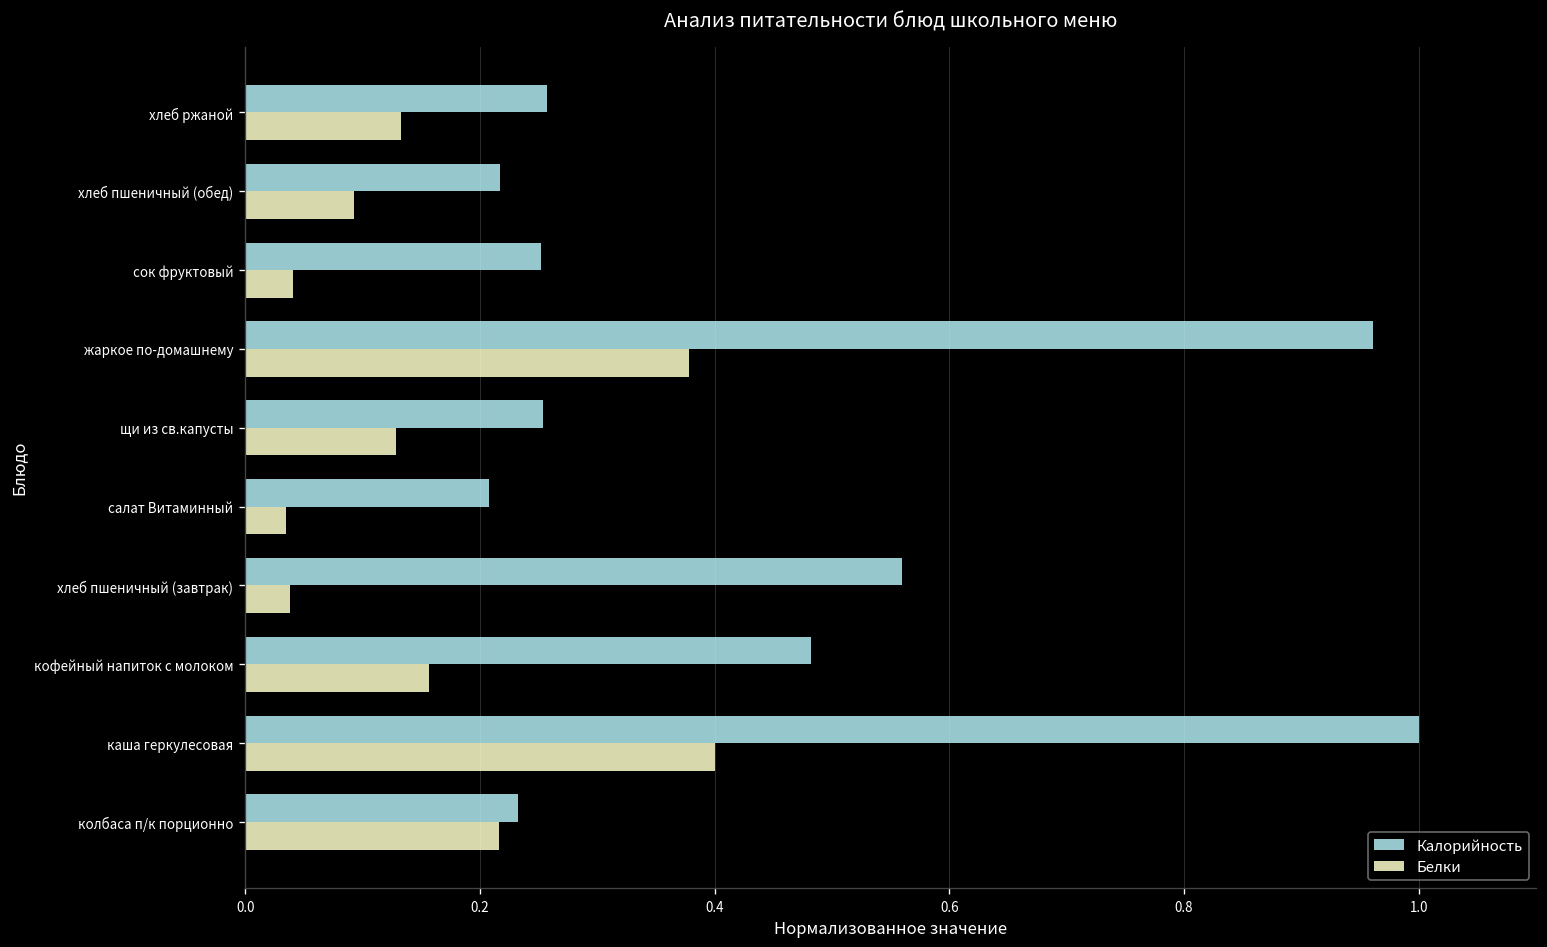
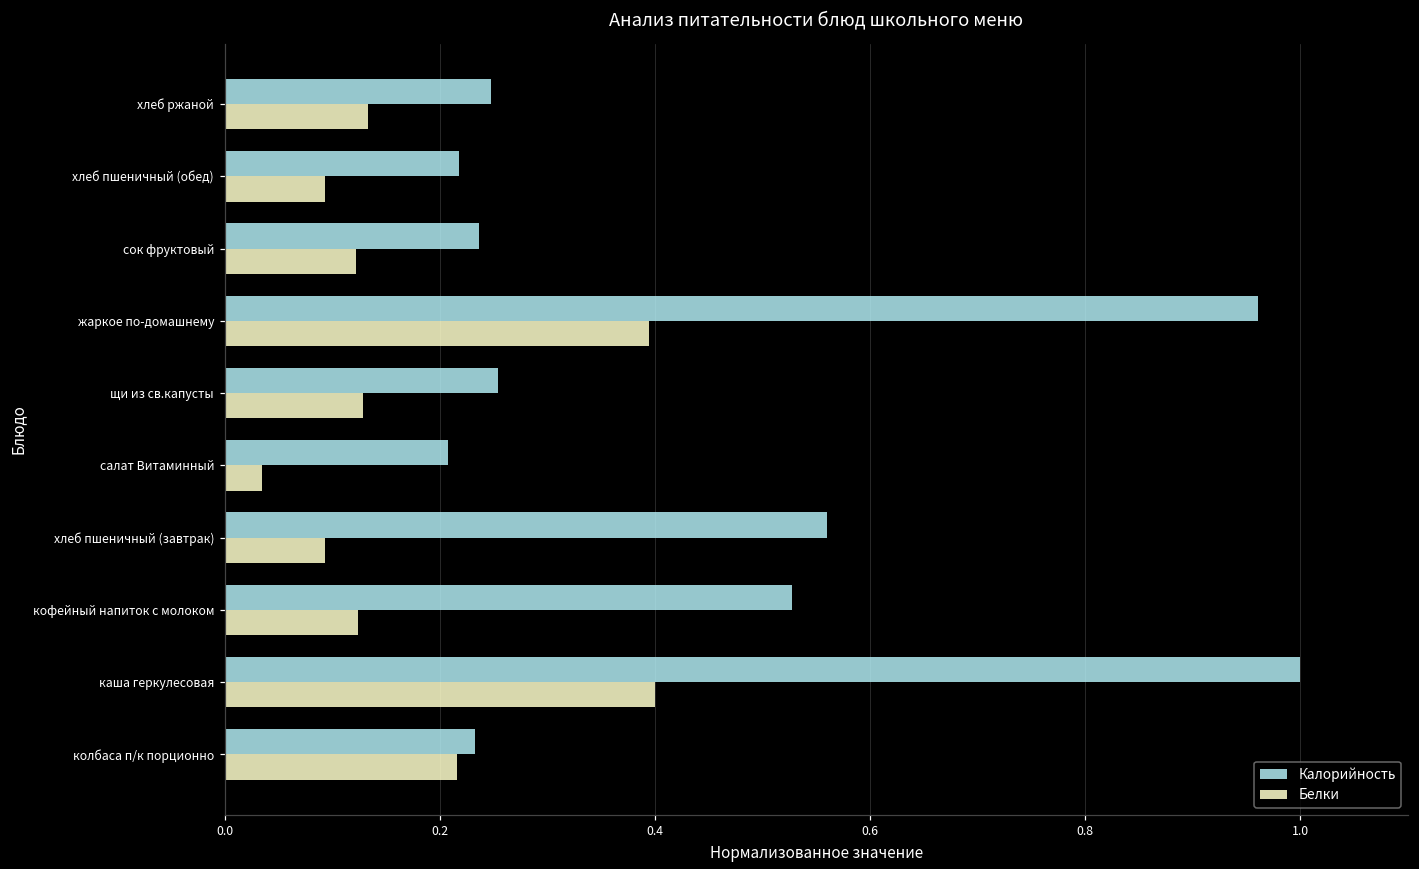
Калорийность, хлеб ржаной: 0.26 -> 0.25
Калорийность, сок фруктовый: 0.25 -> 0.24
Белки, сок фруктовый: 0.04 -> 0.12
Белки, жаркое по-домашнему: 0.38 -> 0.39
Белки, хлеб пшеничный (завтрак): 0.04 -> 0.09
Калорийность, кофейный напиток с молоком: 0.48 -> 0.53
Белки, кофейный напиток с молоком: 0.16 -> 0.12
